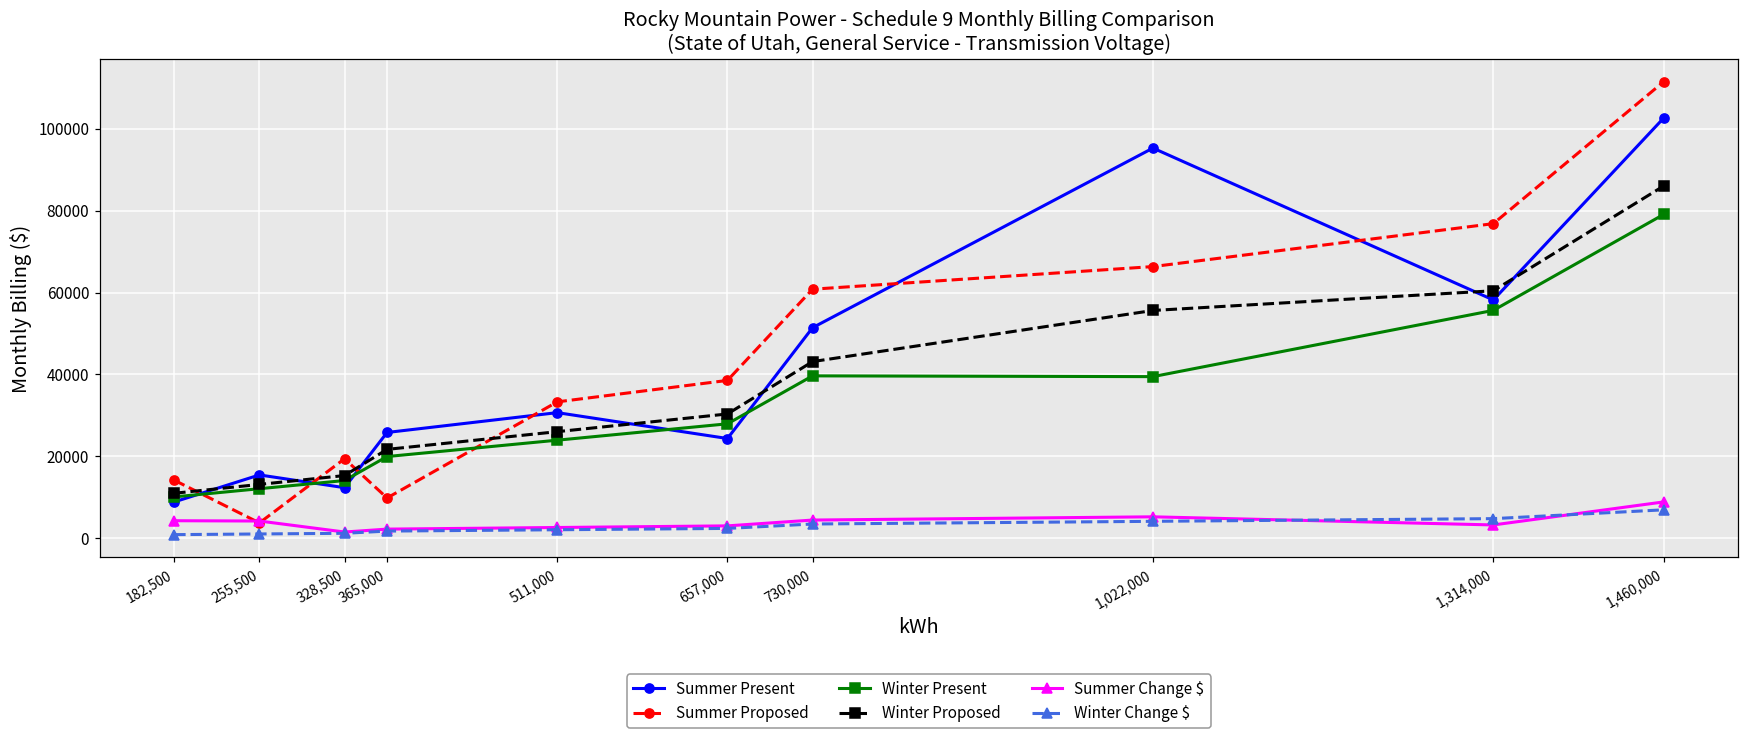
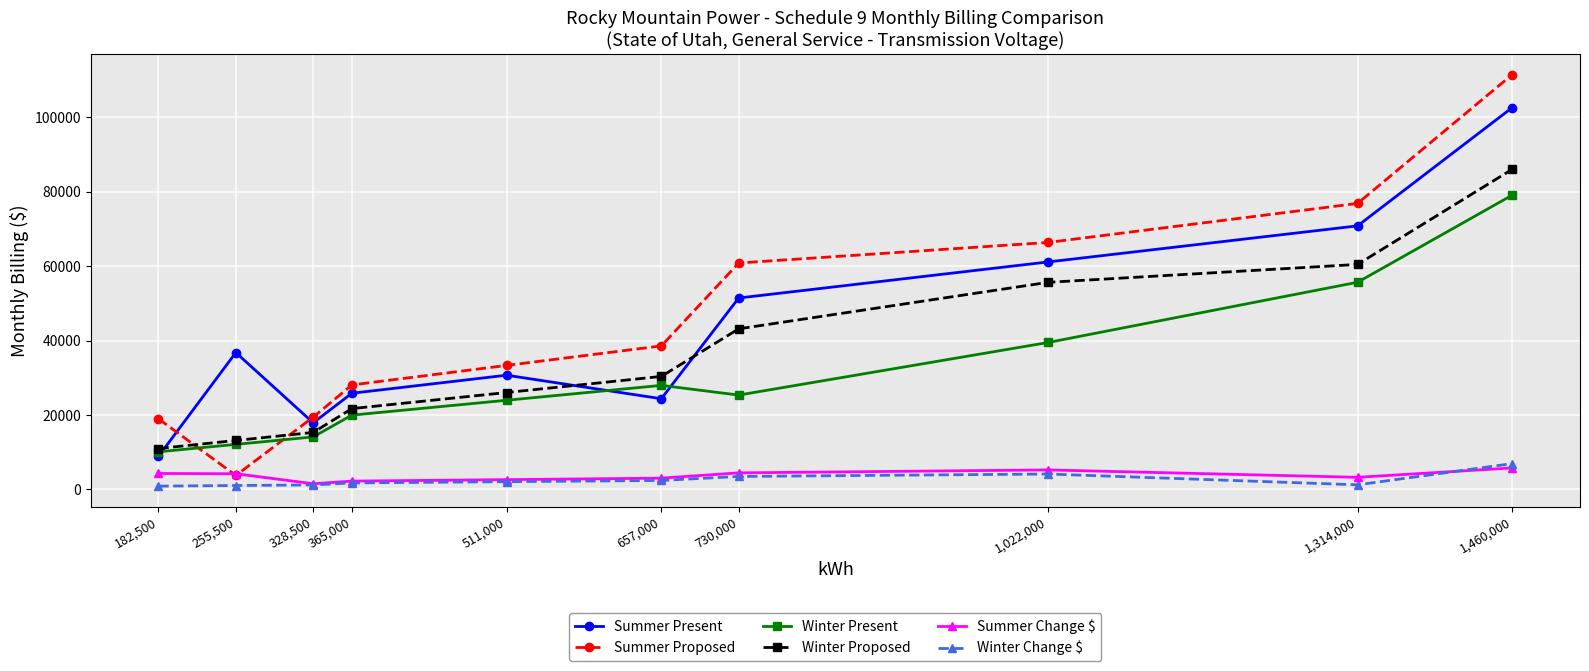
Summer Proposed, 182,500: 14000 -> 19000
Summer Present, 255,500: 15000 -> 37000
Summer Present, 328,500: 12000 -> 18000
Summer Proposed, 365,000: 10000 -> 28000
Winter Present, 730,000: 40000 -> 25000
Summer Present, 1,022,000: 95000 -> 61000
Summer Present, 1,314,000: 58000 -> 71000
Winter Change $, 1,314,000: 5000 -> 1000
Summer Change $, 1,460,000: 9000 -> 6000
